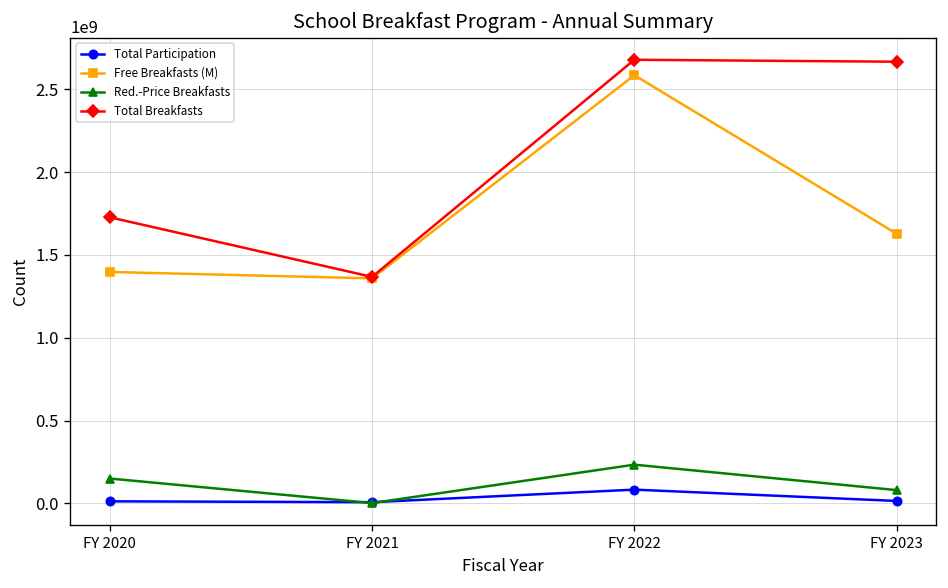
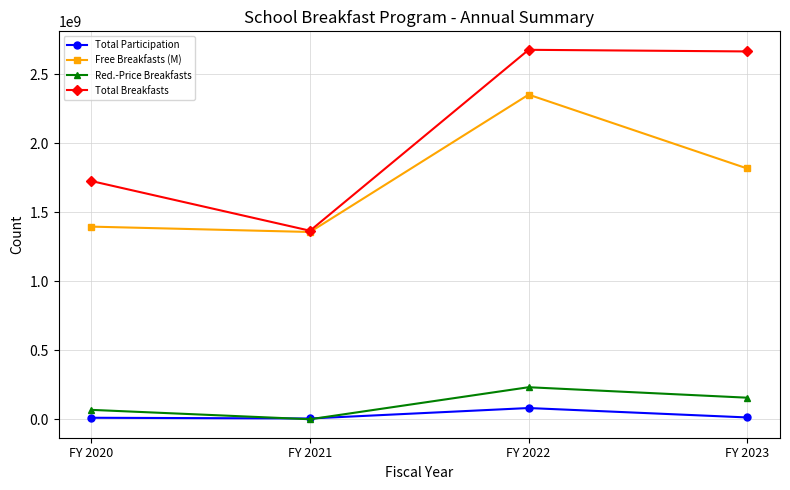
Red.-Price Breakfasts, FY 2020: 150000000 -> 70000000
Free Breakfasts (M), FY 2022: 2590000000 -> 2350000000
Free Breakfasts (M), FY 2023: 1630000000 -> 1820000000
Red.-Price Breakfasts, FY 2023: 80000000 -> 160000000
